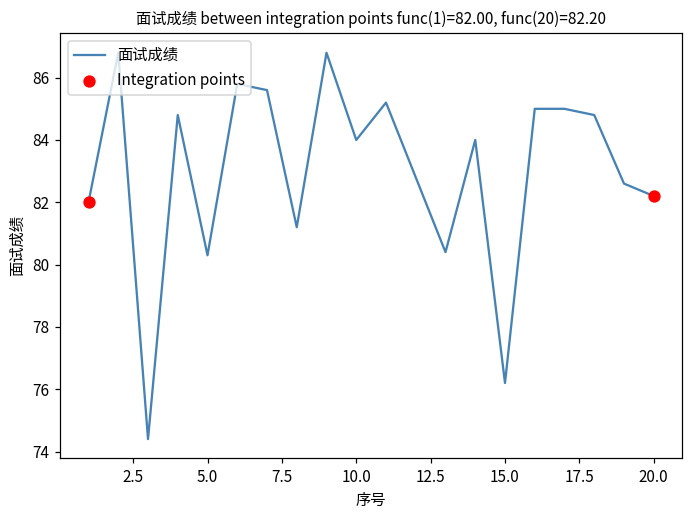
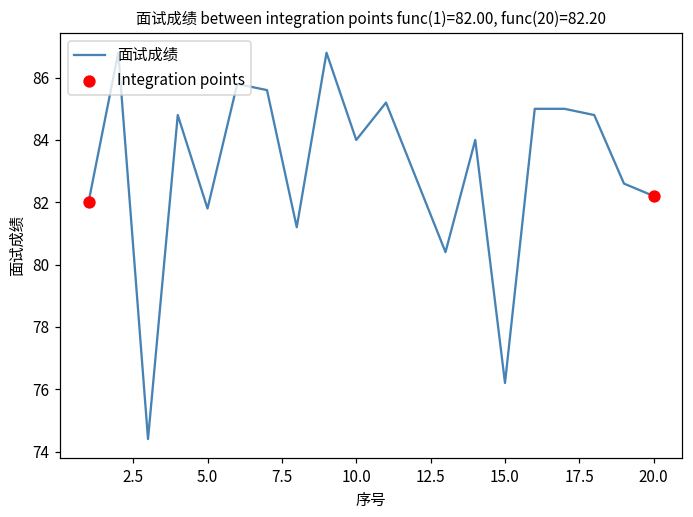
面试成绩, 5.0: 80.3 -> 81.8
